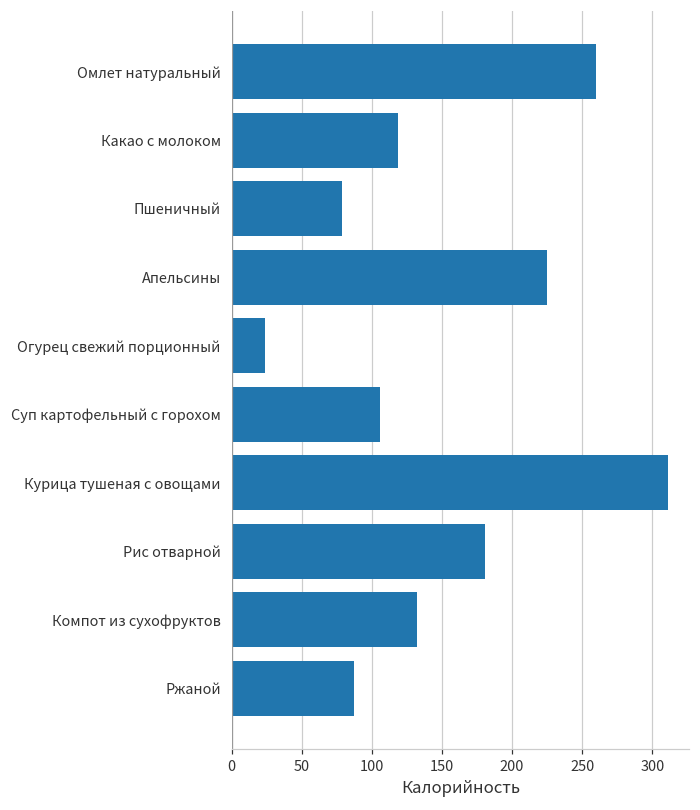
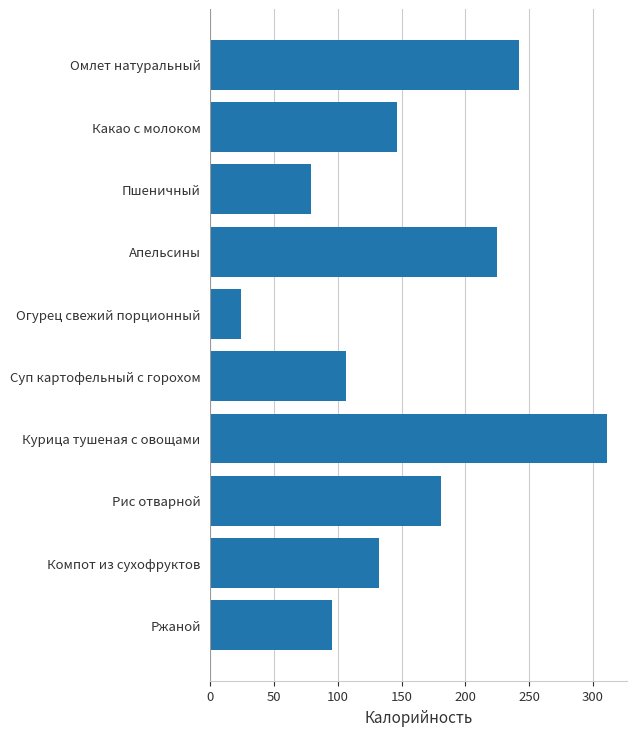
Омлет натуральный: 260 -> 242
Какао с молоком: 119 -> 146
Ржаной: 87 -> 95
